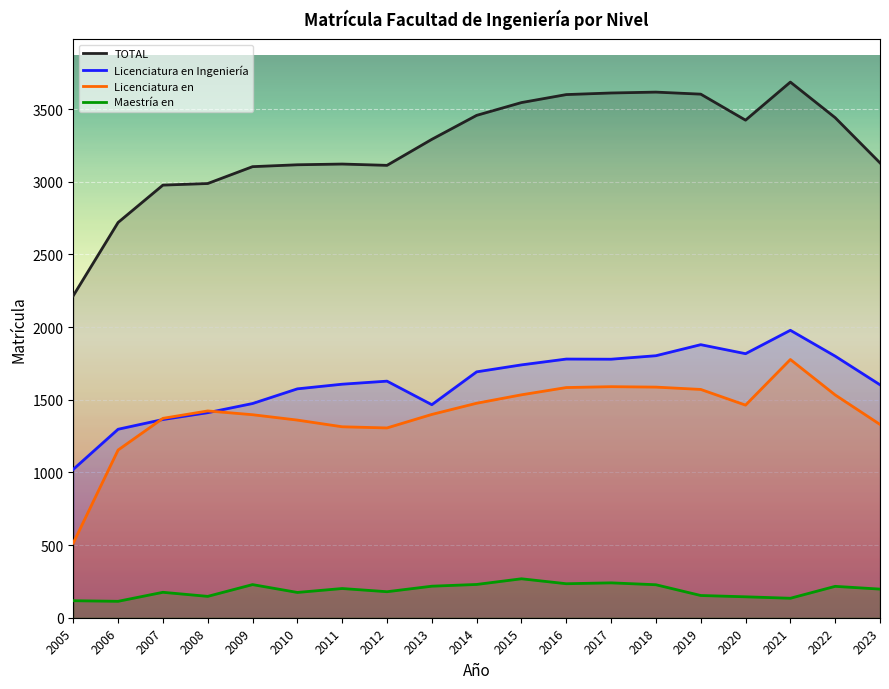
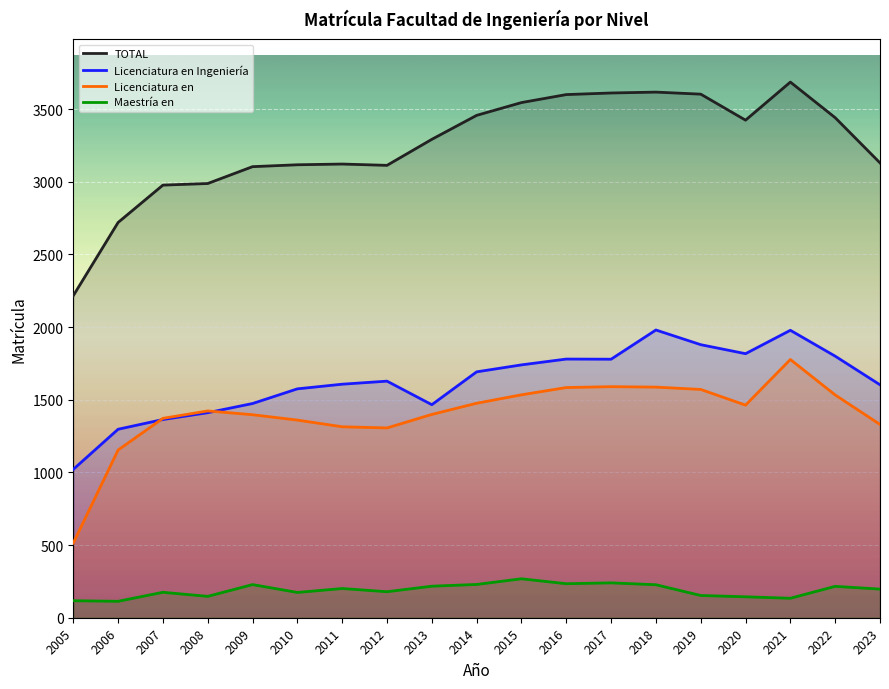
Licenciatura en Ingeniería, 2018: 1800 -> 1980
